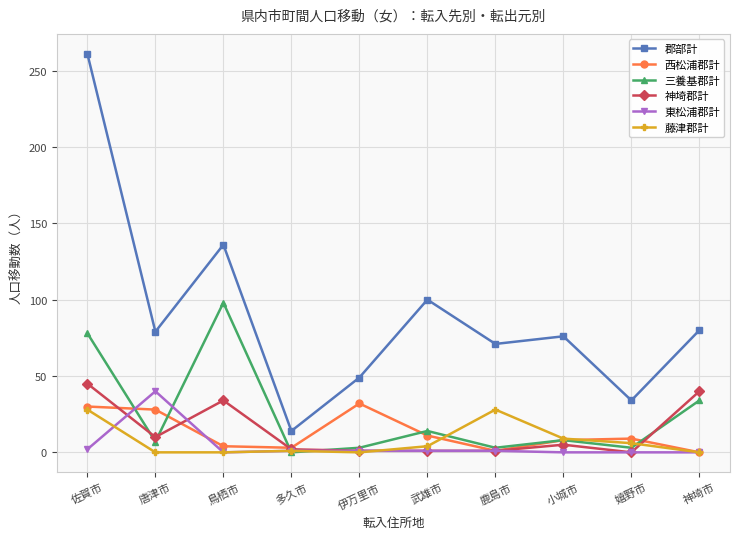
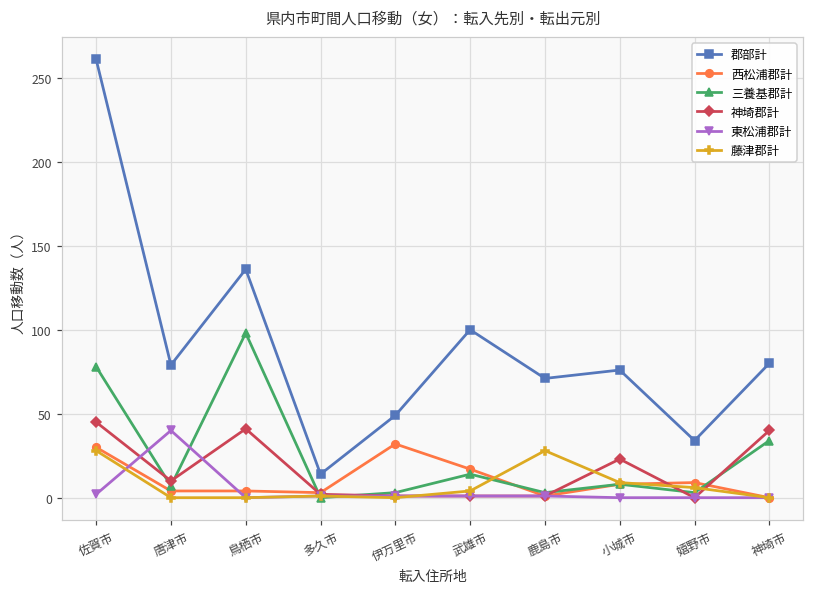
西松浦郡計, 唐津市: 28 -> 4
神埼郡計, 鳥栖市: 34 -> 41
西松浦郡計, 武雄市: 11 -> 17
神埼郡計, 小城市: 5 -> 23
